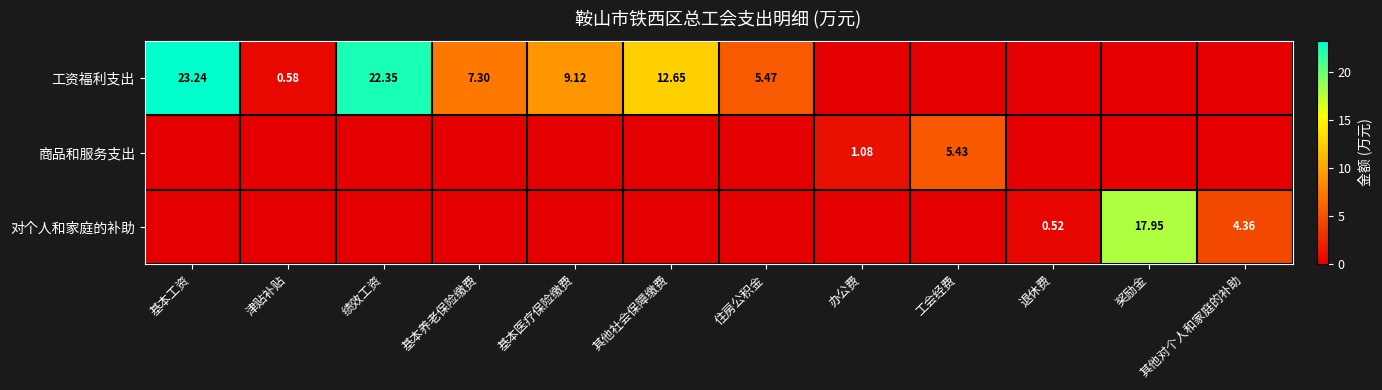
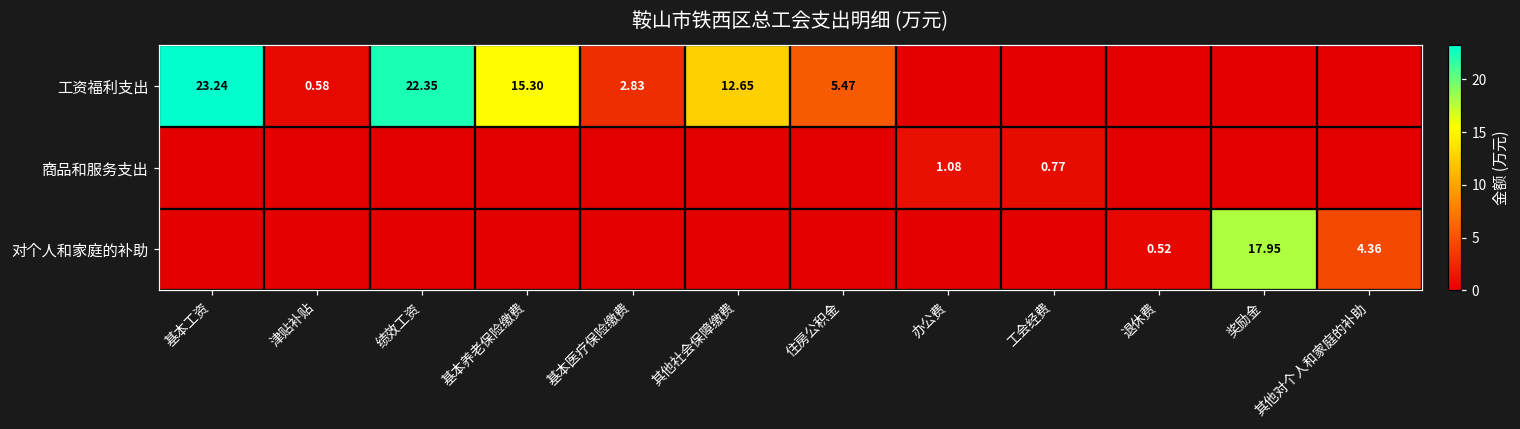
工资福利支出, 基本养老保险缴费: 7.30 -> 15.30
工资福利支出, 基本医疗保险缴费: 9.12 -> 2.83
商品和服务支出, 工会经费: 5.43 -> 0.77
